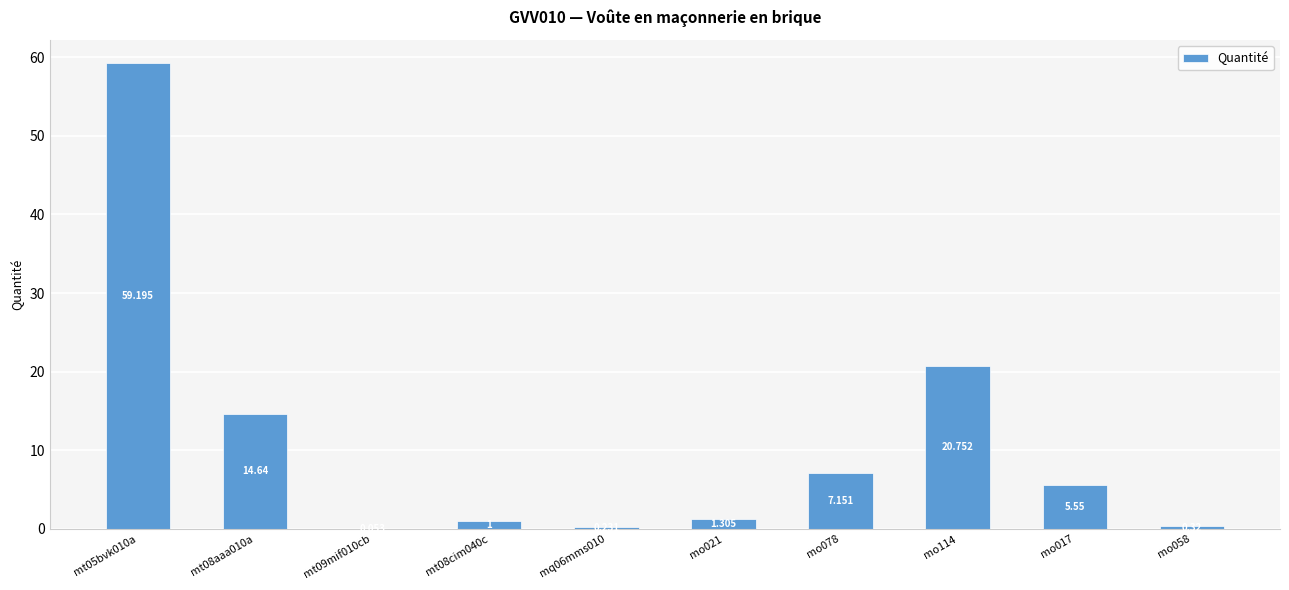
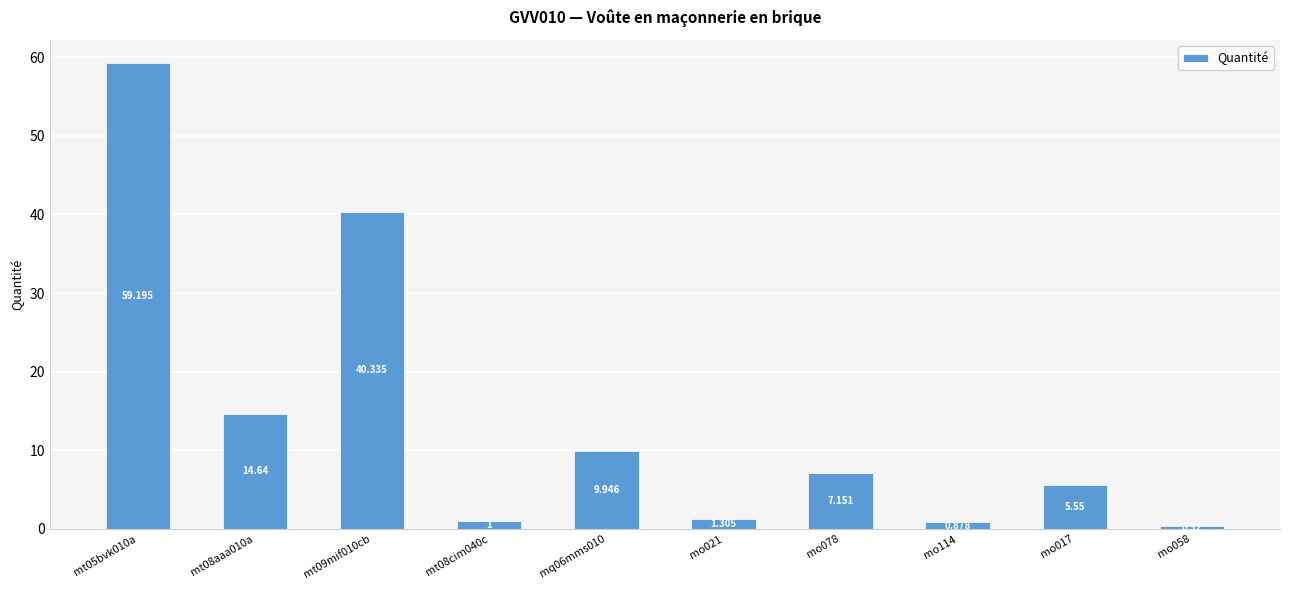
mt09mif010cb: 0 -> 40
mq06mms010: 0 -> 10
mo114: 20.752 -> 0.878
